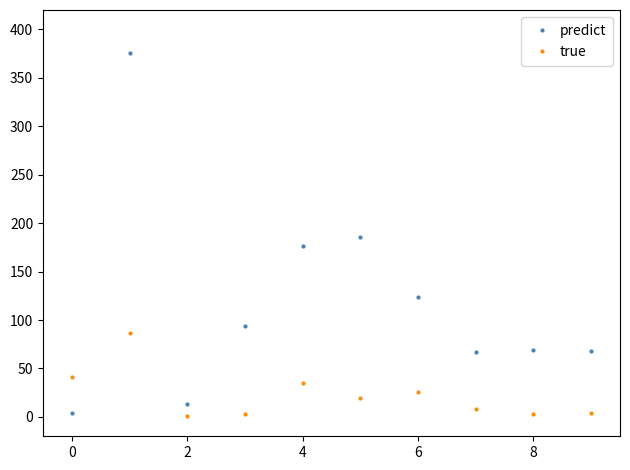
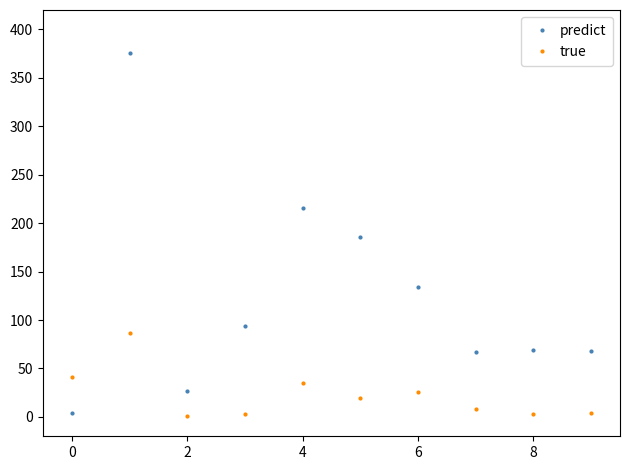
predict, 2: 10 -> 30
predict, 4: 180 -> 220
predict, 6: 120 -> 130
